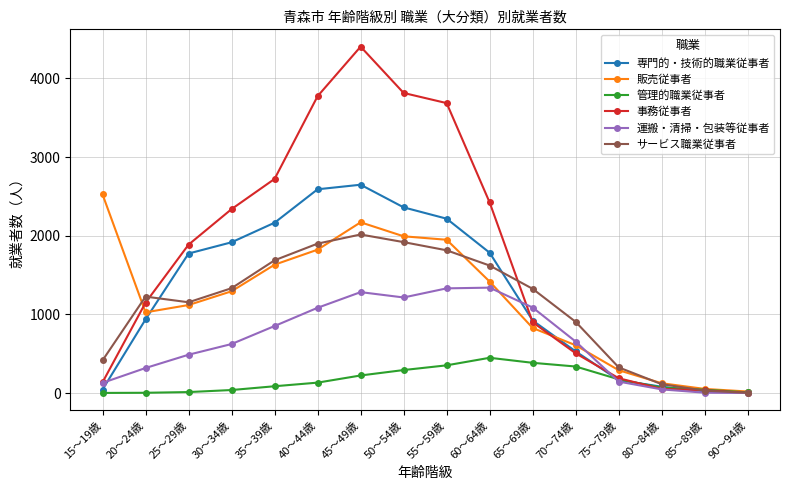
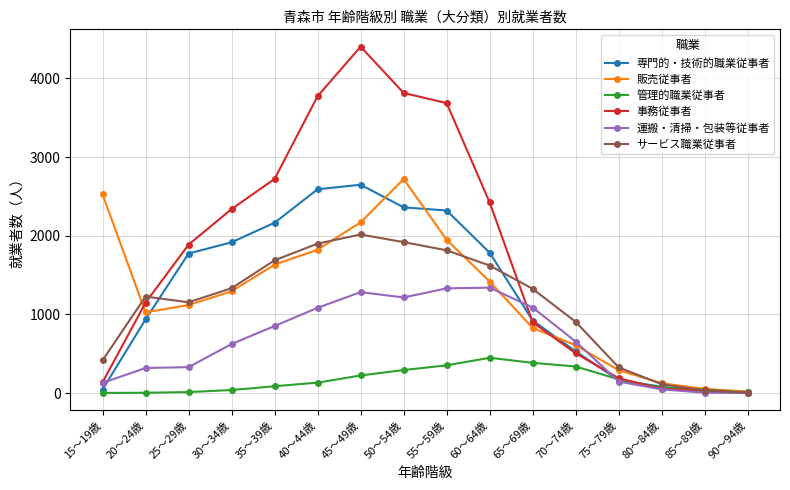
運搬・清掃・包装等従事者, 25～29歳: 500 -> 300
販売従事者, 50～54歳: 2000 -> 2700
専門的・技術的職業従事者, 55～59歳: 2200 -> 2300
